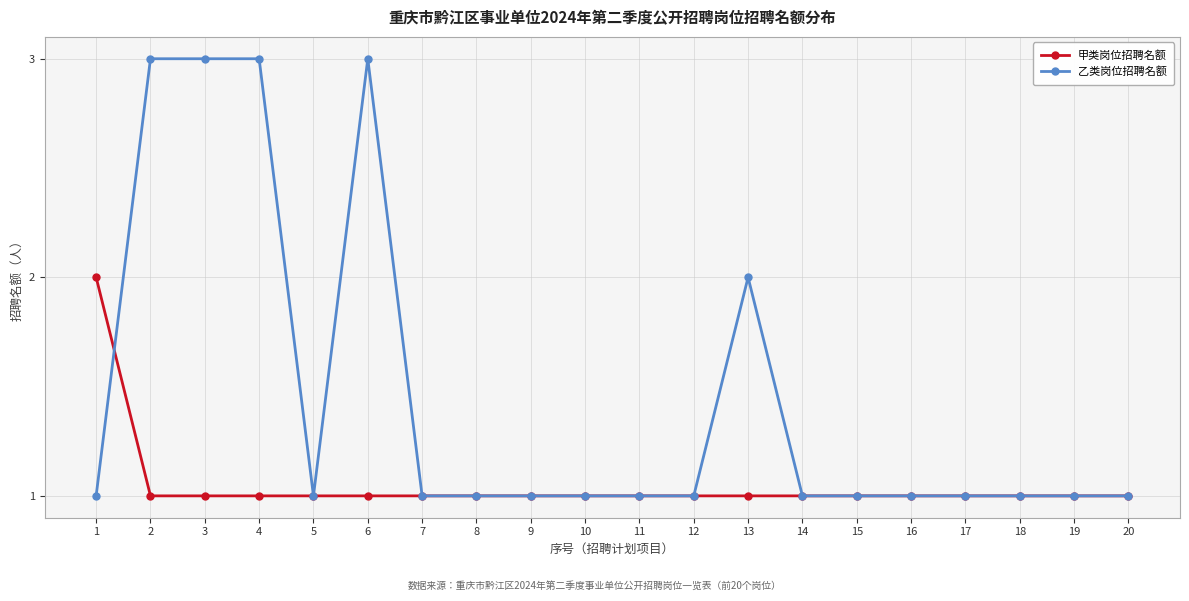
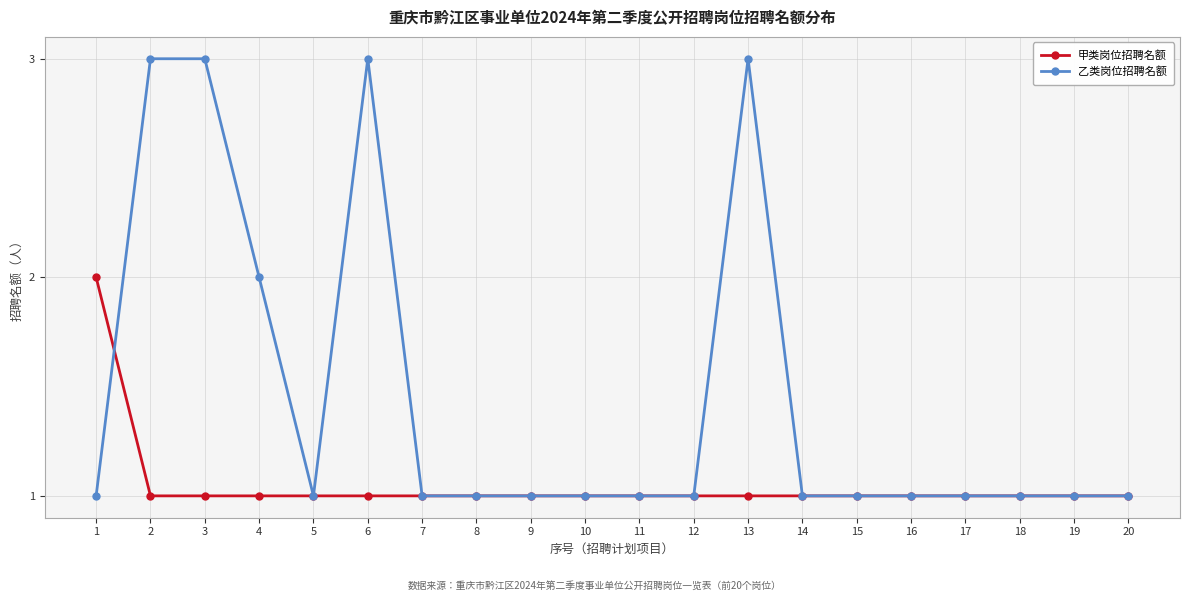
乙类岗位招聘名额, 4: 3 -> 2
乙类岗位招聘名额, 13: 2 -> 3
